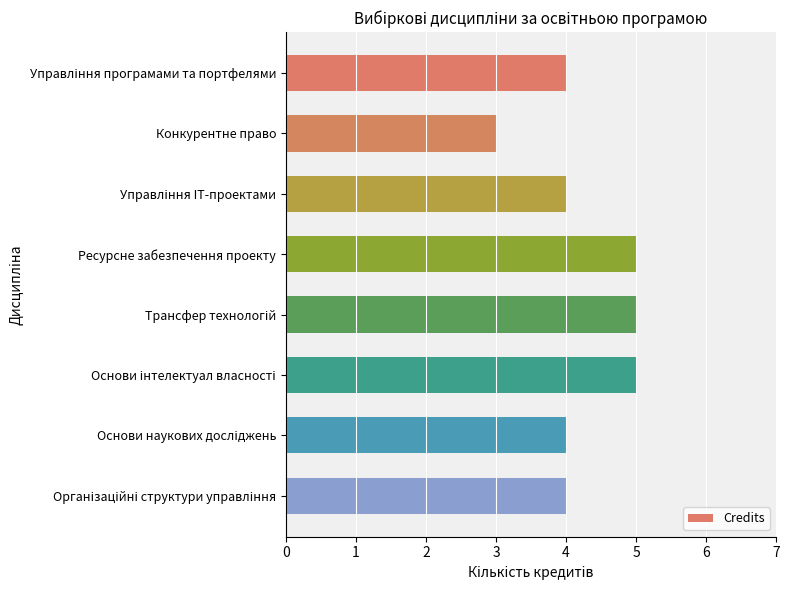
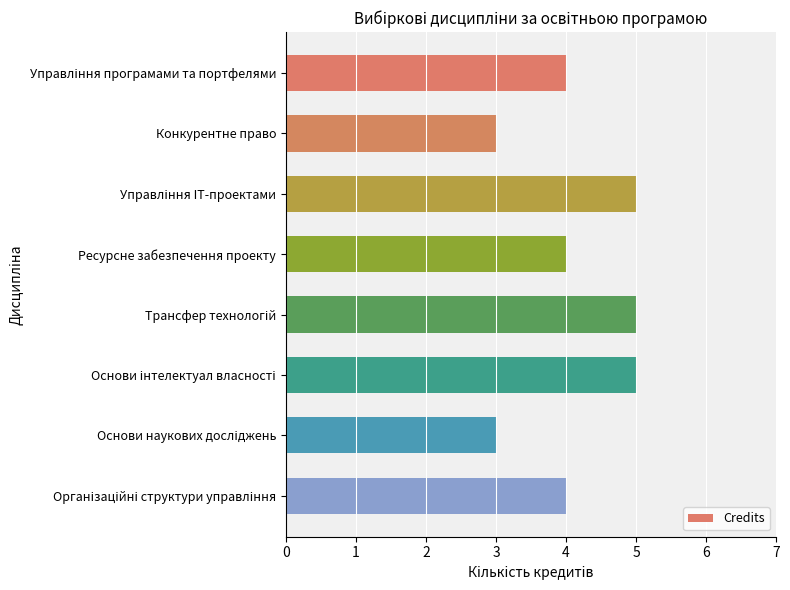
Управління ІТ-проектами: 4 -> 5
Ресурсне забезпечення проекту: 5 -> 4
Основи наукових досліджень: 4 -> 3
